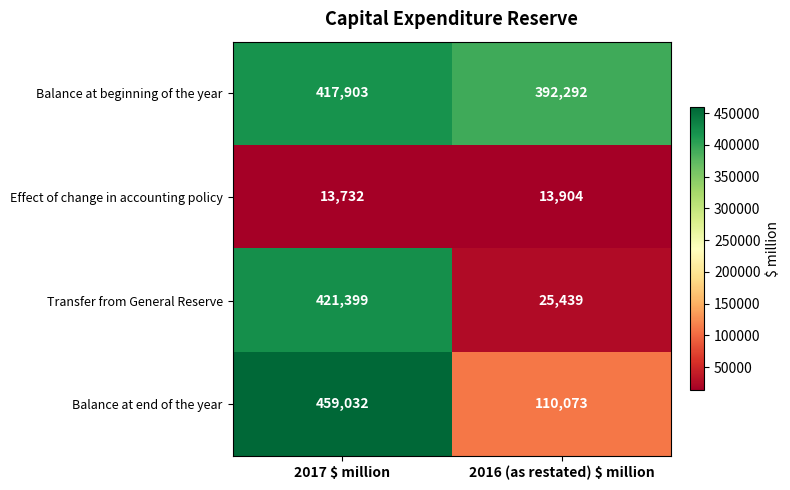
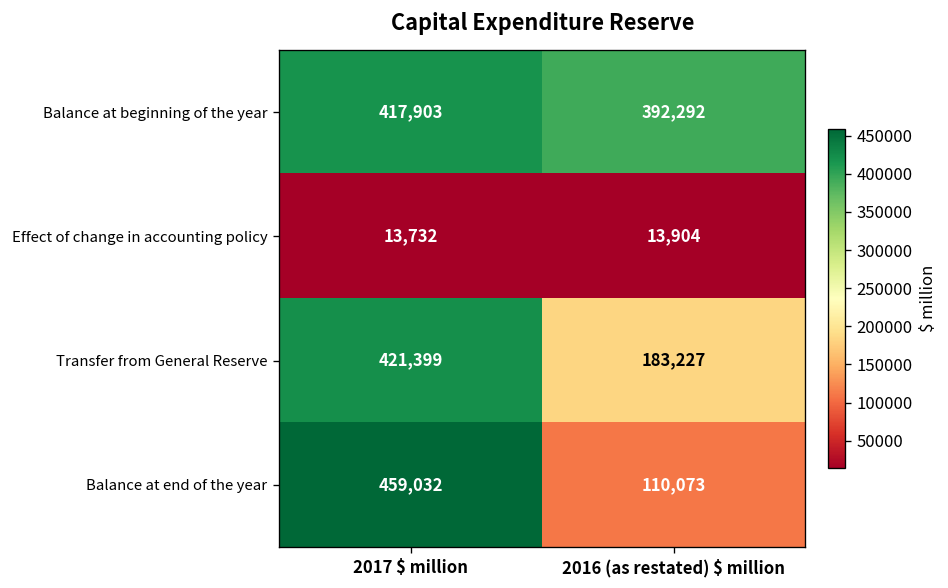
Transfer from General Reserve, 2016 (as restated) $ million: 25,439 -> 183,227
